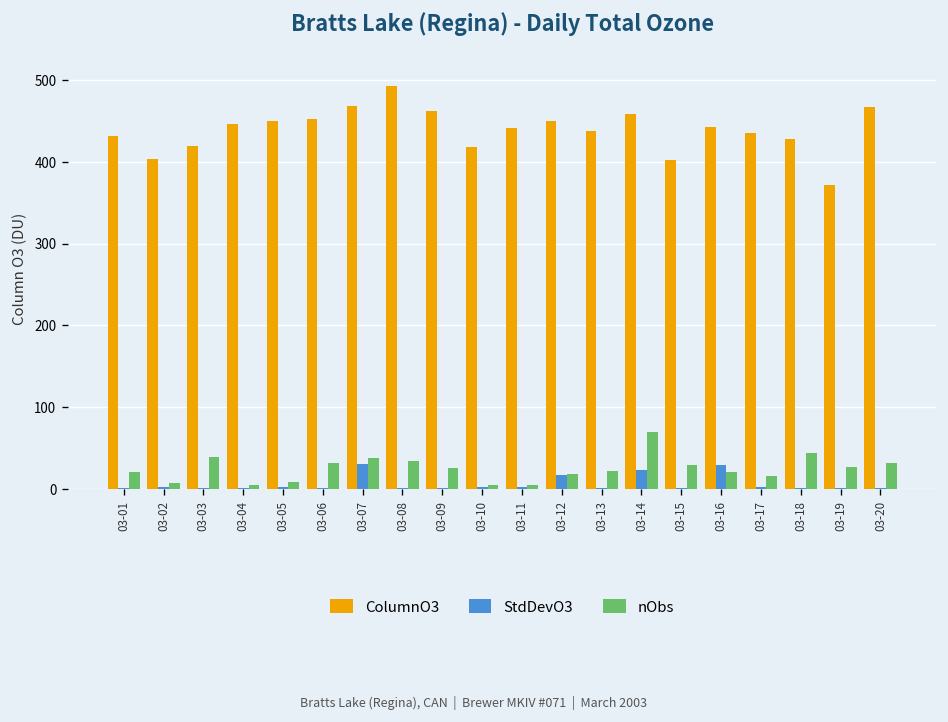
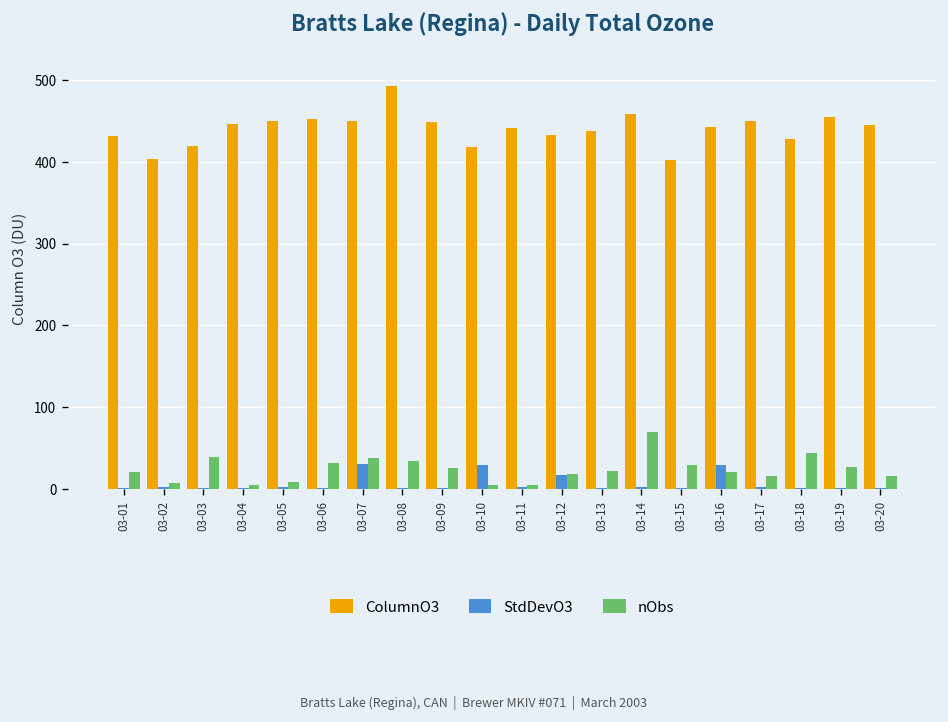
ColumnO3, 03-07: 470 -> 450
ColumnO3, 03-09: 460 -> 450
StdDevO3, 03-10: 0 -> 30
ColumnO3, 03-12: 450 -> 430
StdDevO3, 03-14: 20 -> 0
ColumnO3, 03-17: 440 -> 450
ColumnO3, 03-19: 370 -> 460
ColumnO3, 03-20: 470 -> 450
nObs, 03-20: 30 -> 20
